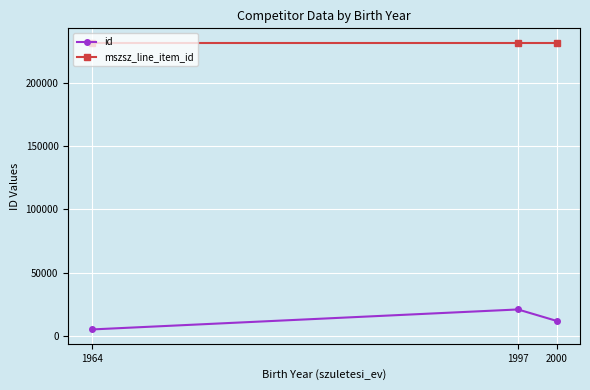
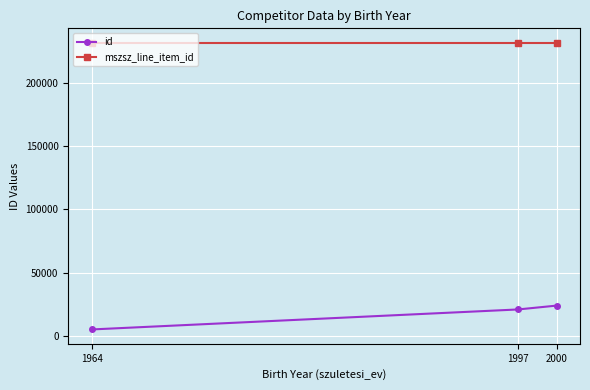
id, 2000: 12000 -> 24000
